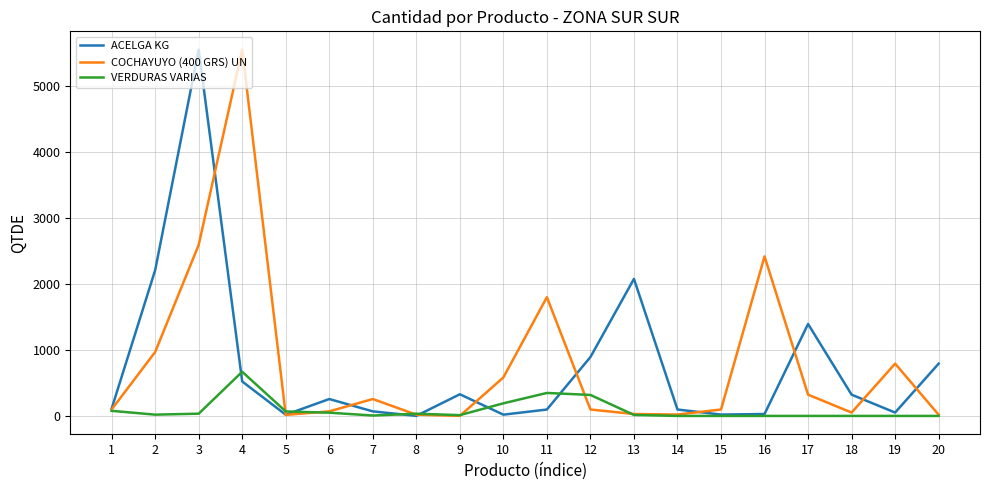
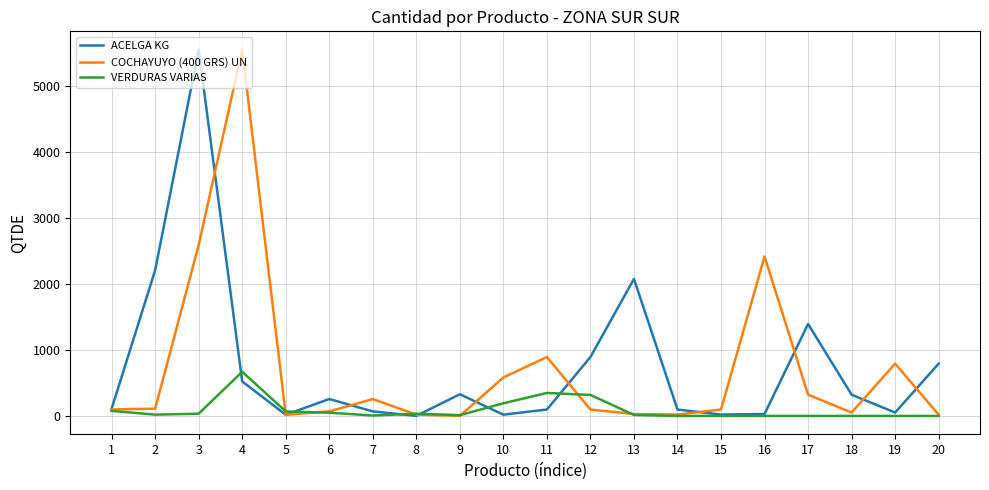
COCHAYUYO (400 GRS) UN, 2: 1000 -> 100
COCHAYUYO (400 GRS) UN, 11: 1800 -> 900
